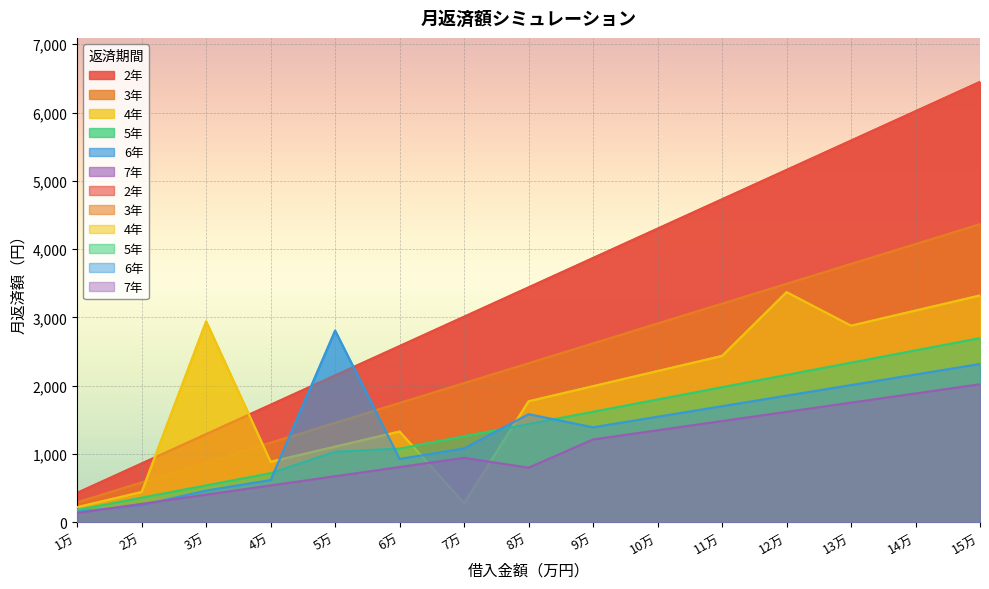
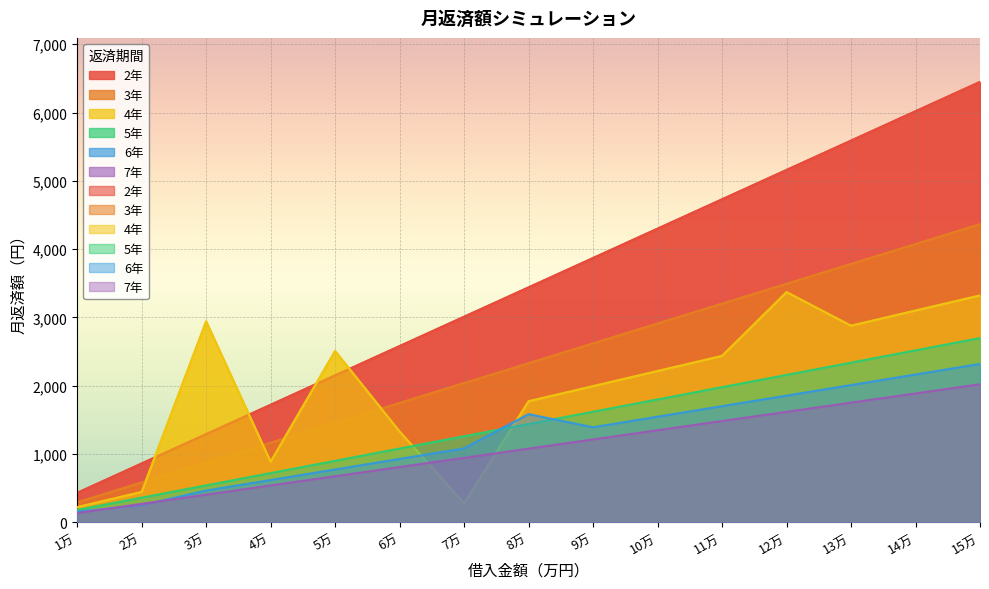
4年, 5万: 1,100 -> 2,500
5年, 5万: 1,000 -> 900
6年, 5万: 2,800 -> 800
7年, 8万: 800 -> 1,100
